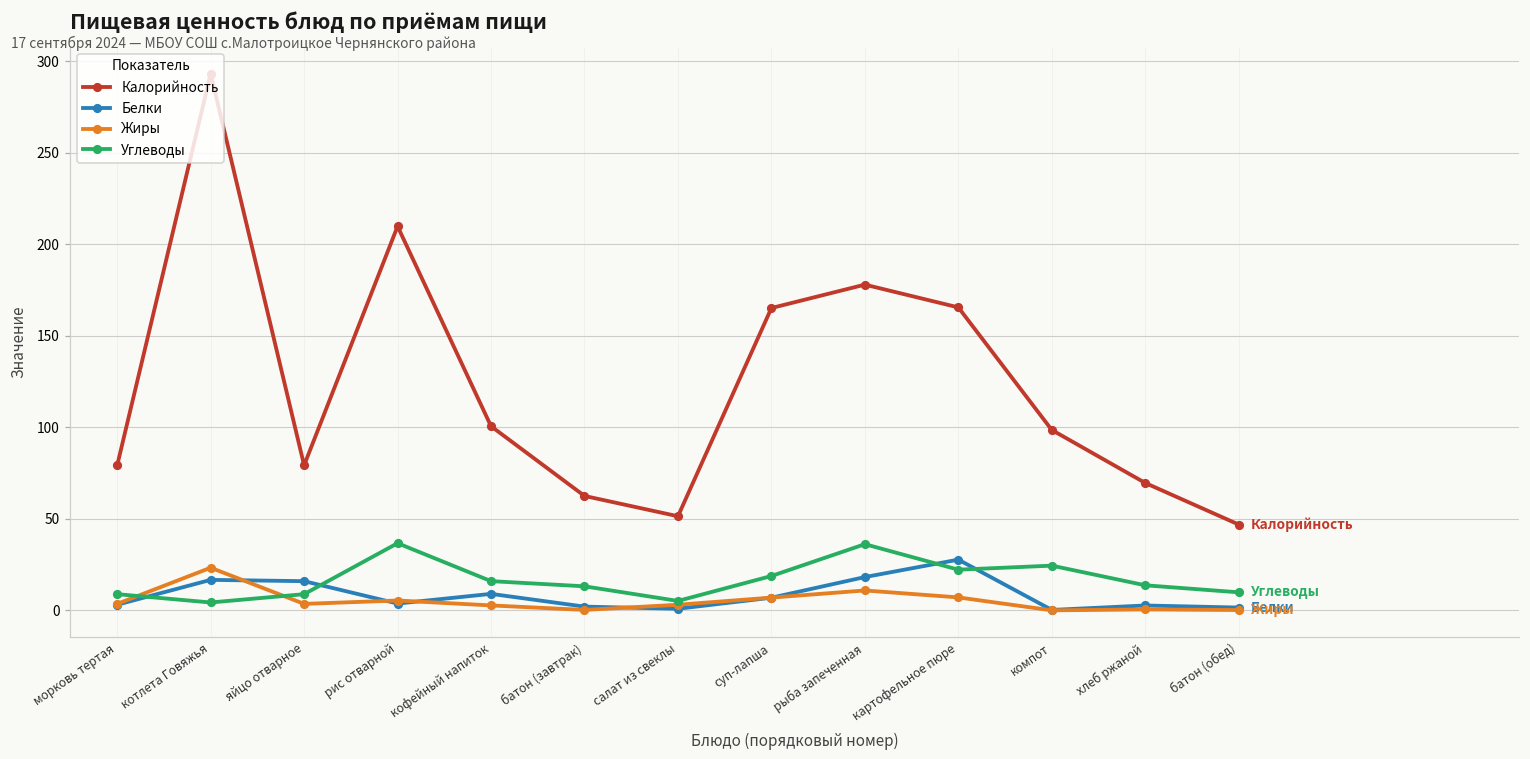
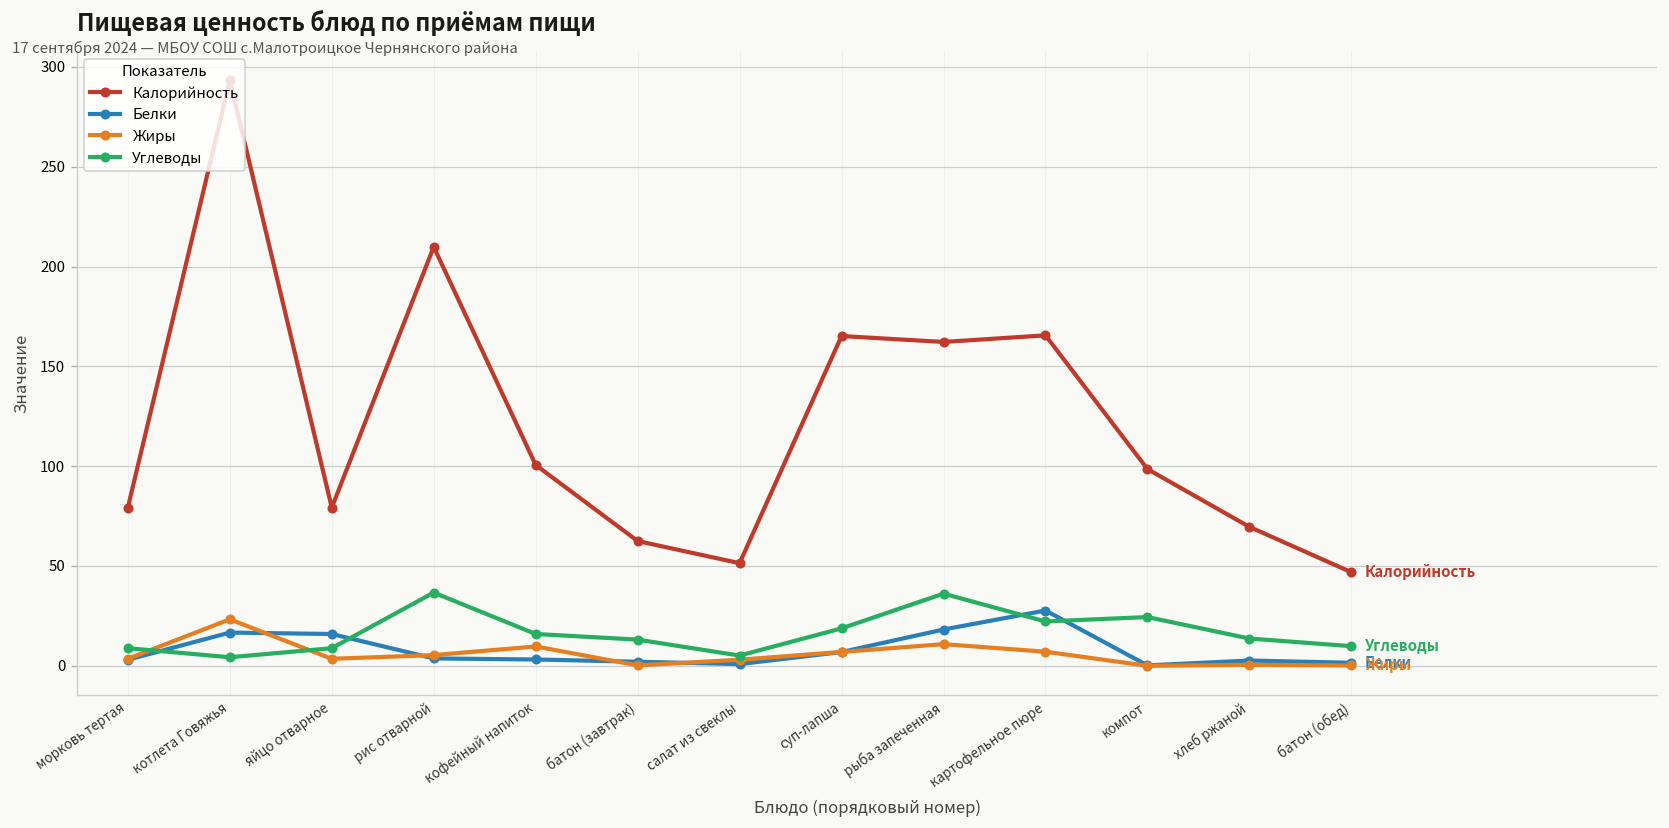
Белки, кофейный напиток: 9 -> 3
Жиры, кофейный напиток: 3 -> 10
Калорийность, рыба запеченная: 178 -> 162
